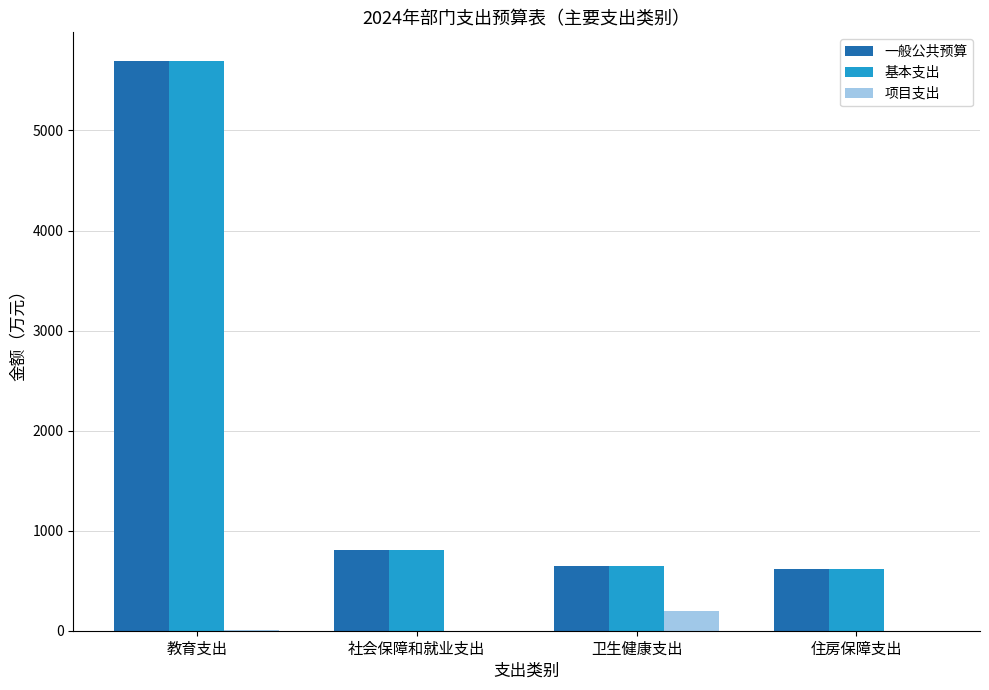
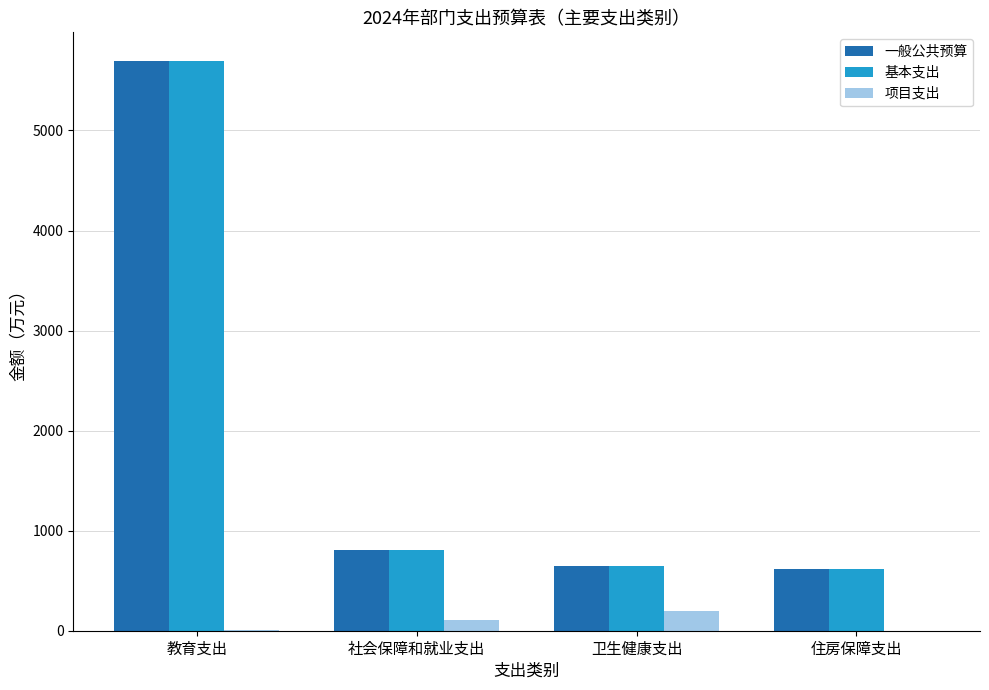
项目支出, 社会保障和就业支出: 0 -> 110
